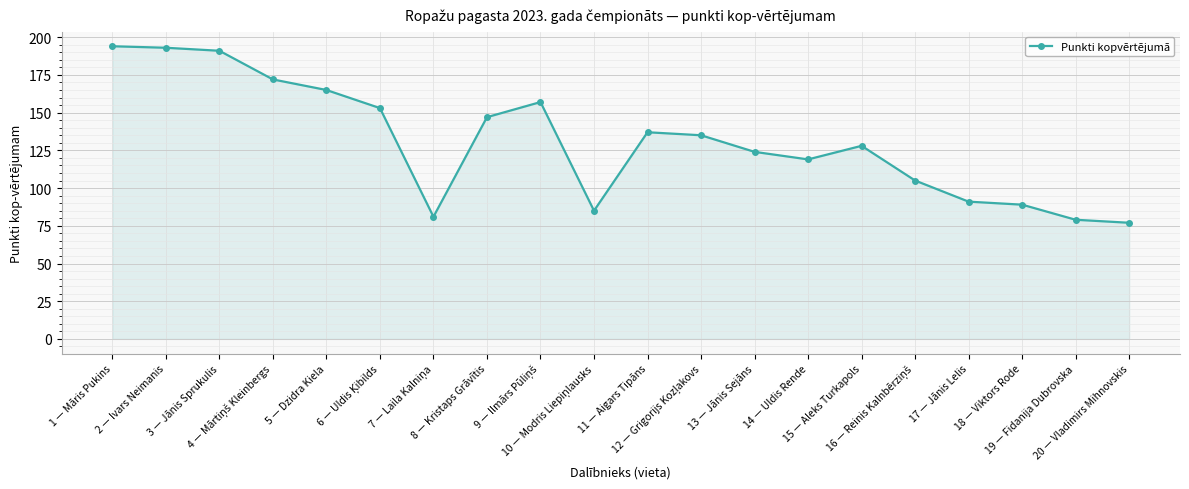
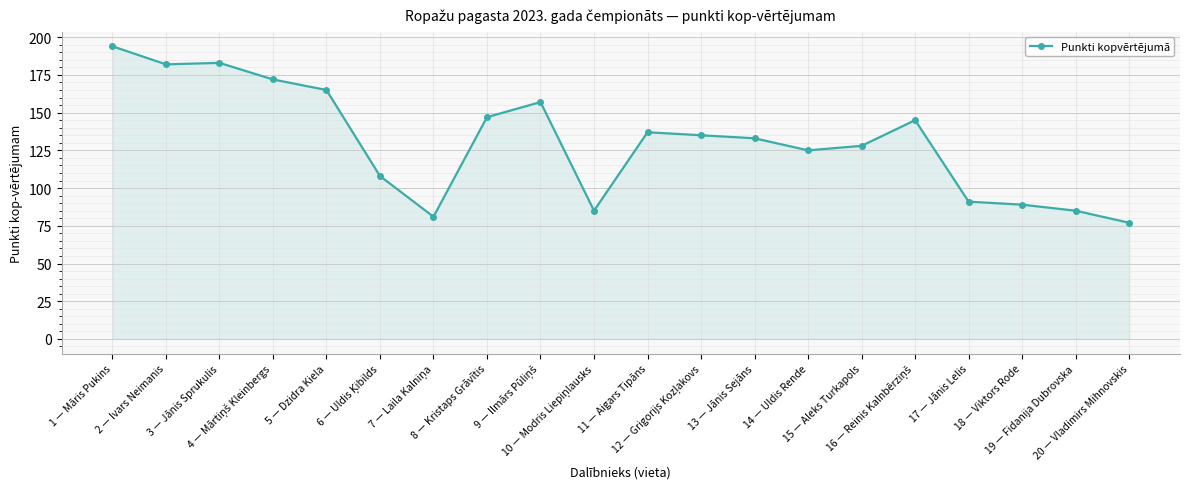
2 — Ivars Neimanis: 193 -> 182
3 — Jānis Sprukulis: 191 -> 183
6 — Uldis Ķibilds: 153 -> 108
13 — Jānis Sejāns: 124 -> 133
14 — Uldis Rende: 119 -> 125
16 — Reinis Kalnbērziņš: 105 -> 145
19 — Fidanija Dubrovska: 79 -> 85
